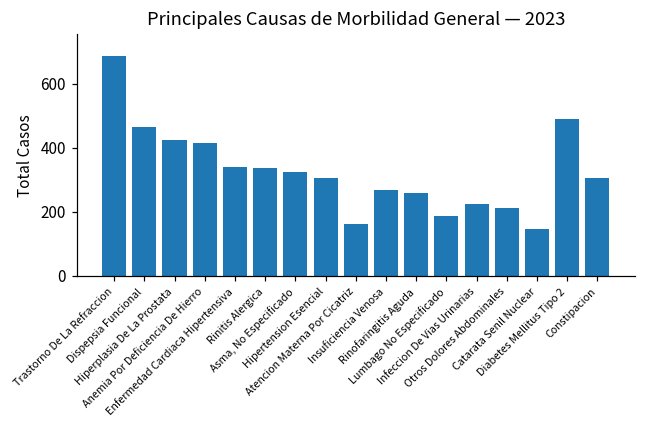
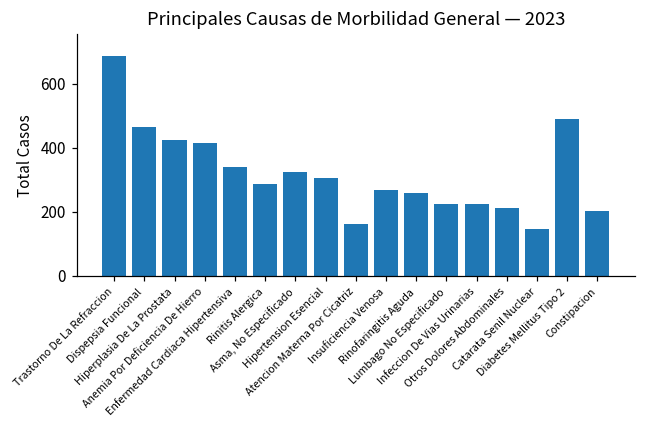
Rinitis Alergica: 340 -> 290
Lumbago No Especificado: 190 -> 230
Constipacion: 310 -> 200
